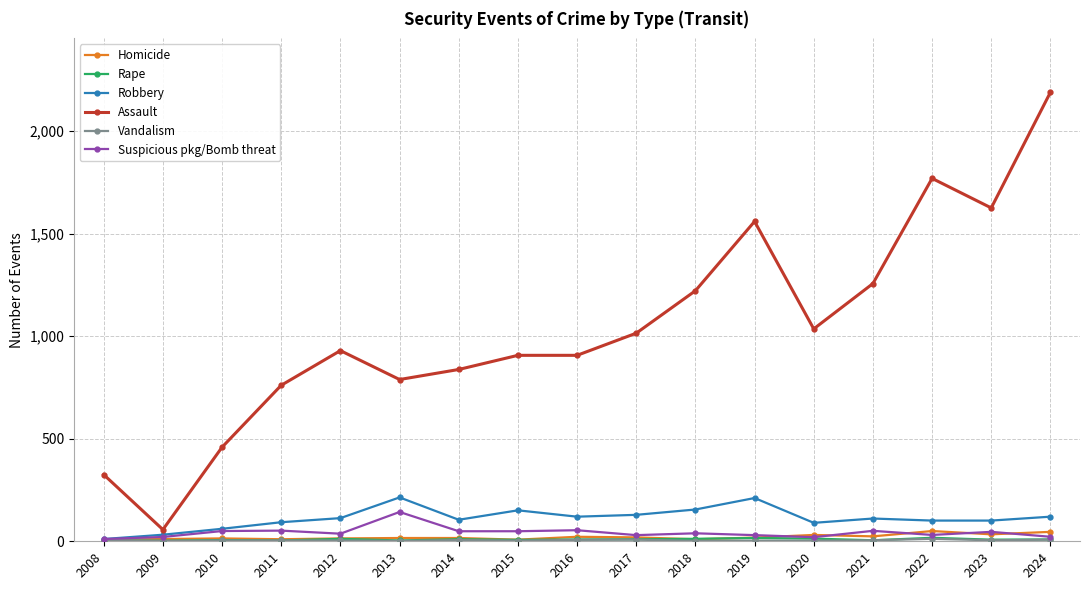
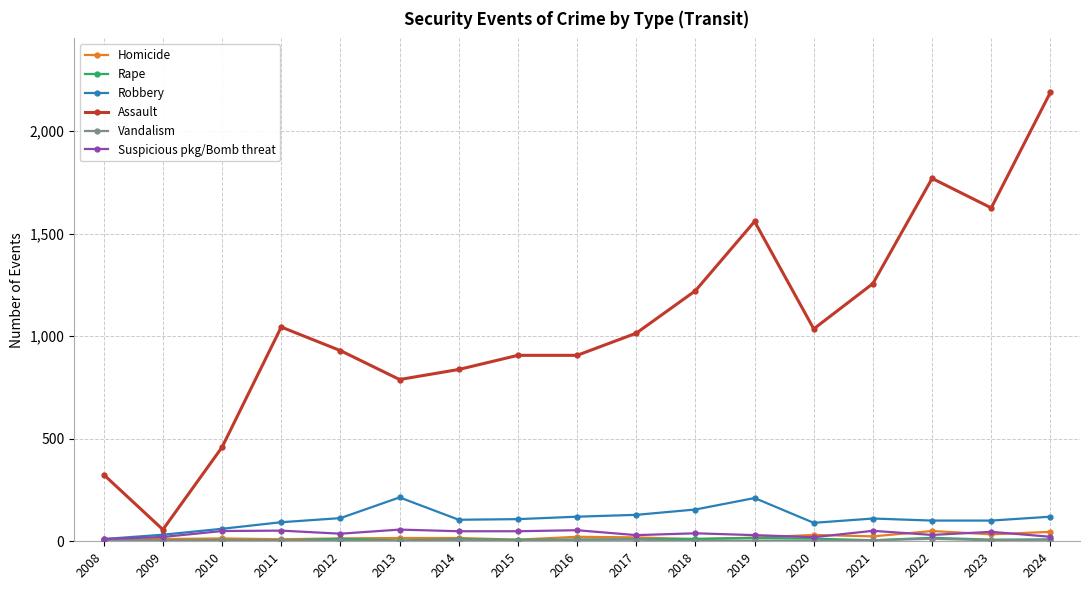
Assault, 2011: 760 -> 1,050
Suspicious pkg/Bomb threat, 2013: 140 -> 60
Robbery, 2015: 150 -> 110
